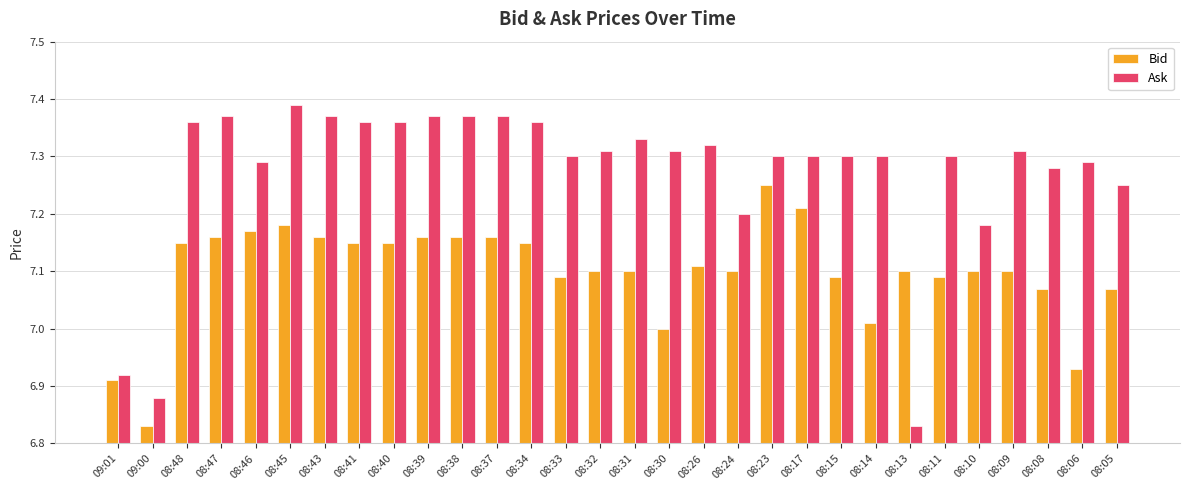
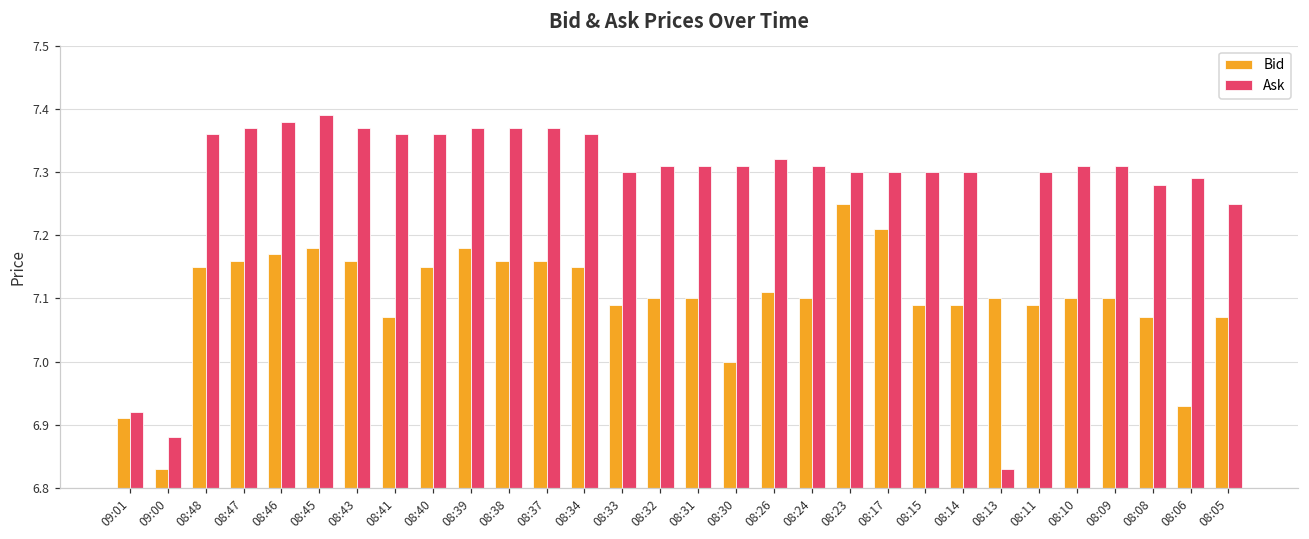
Ask, 08:46: 7.29 -> 7.38
Bid, 08:41: 7.15 -> 7.07
Bid, 08:39: 7.16 -> 7.18
Ask, 08:31: 7.33 -> 7.31
Ask, 08:24: 7.20 -> 7.31
Bid, 08:14: 7.01 -> 7.09
Ask, 08:10: 7.18 -> 7.31
